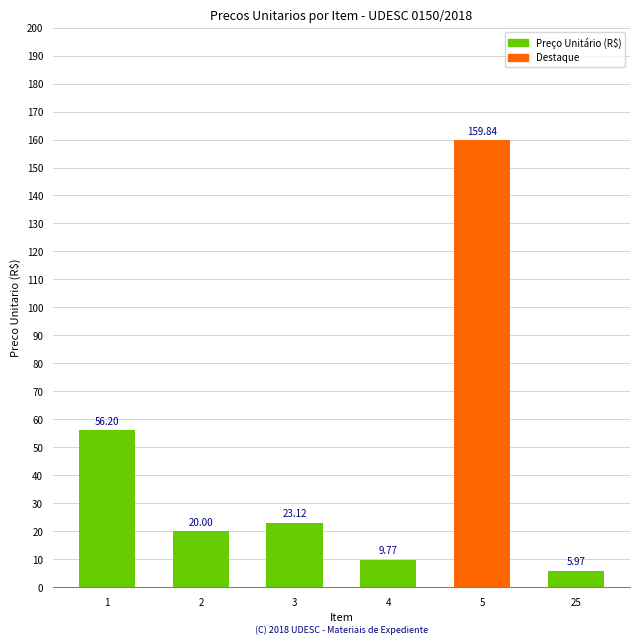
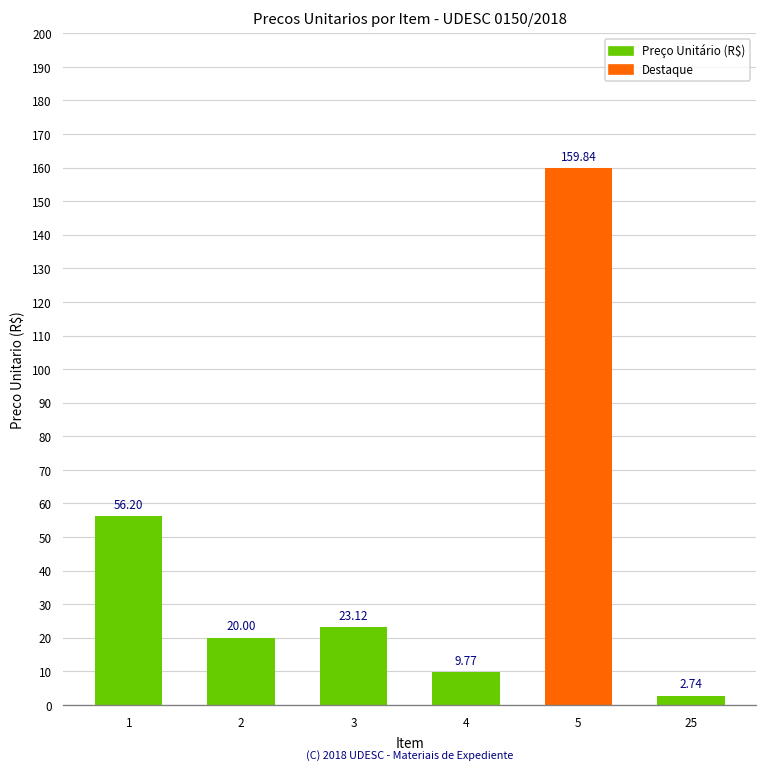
25: 5.97 -> 2.74
